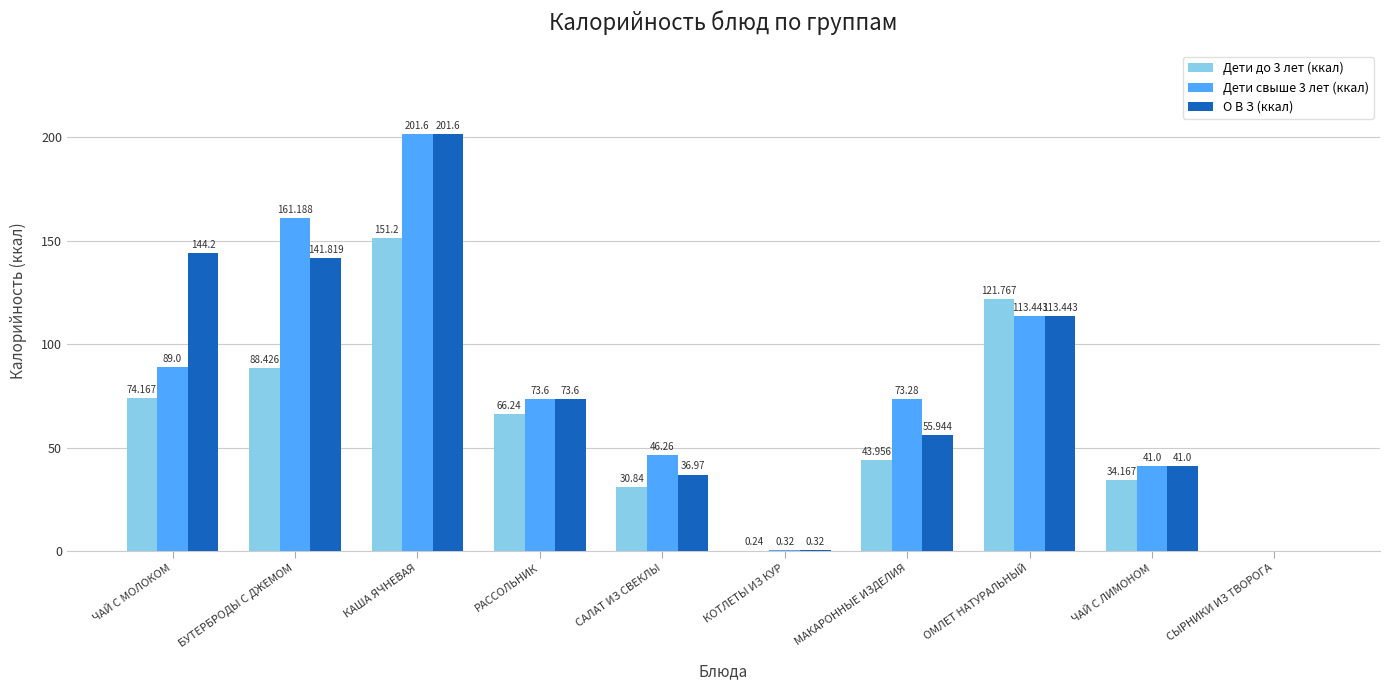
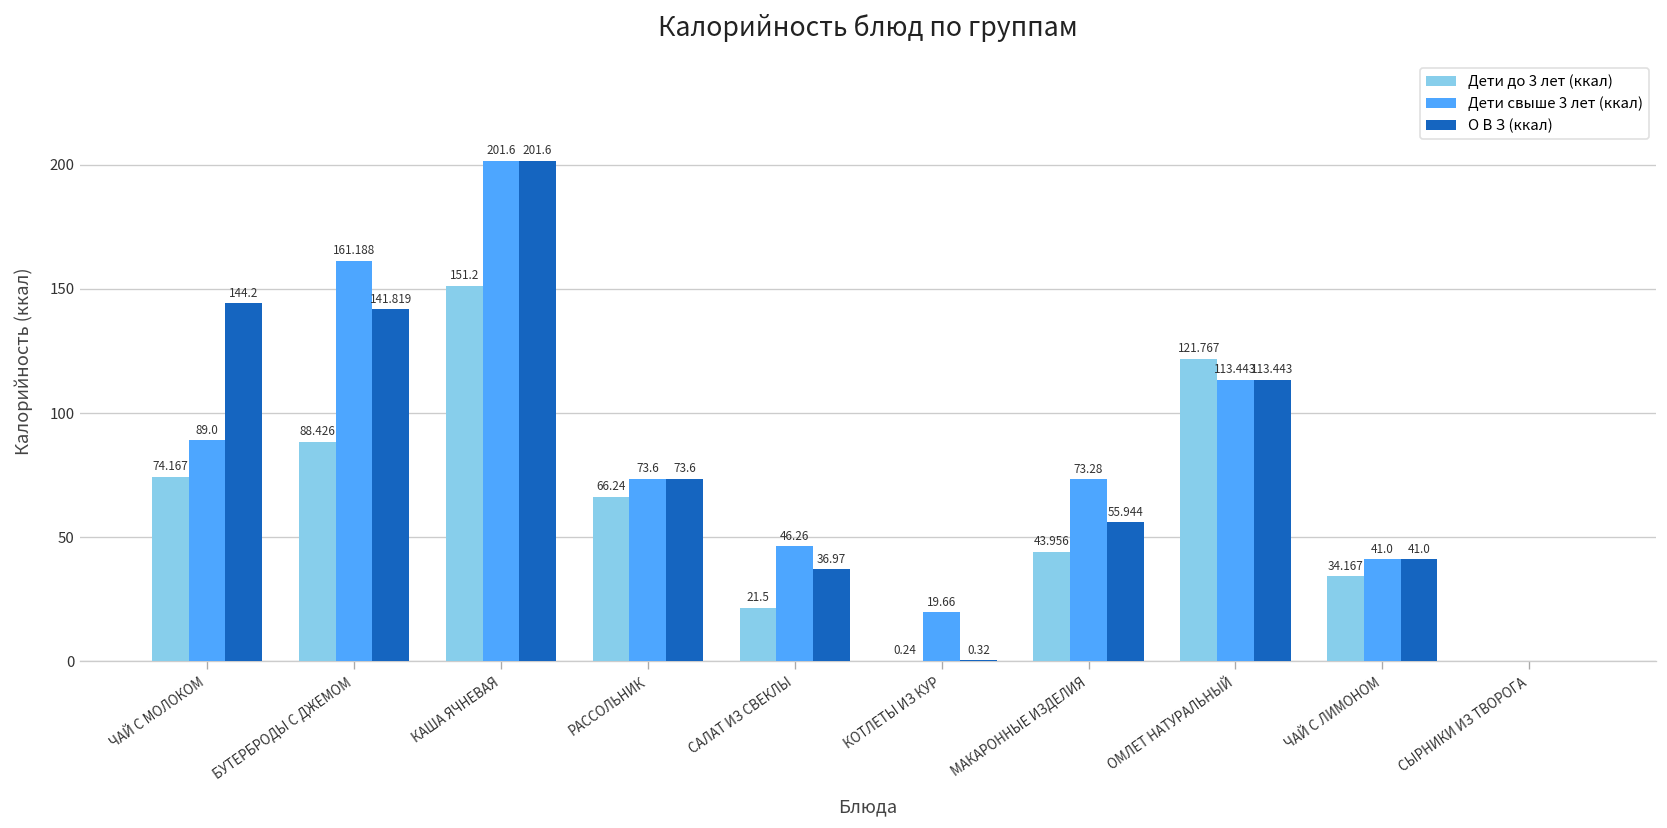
Дети до 3 лет (ккал), САЛАТ ИЗ СВЕКЛЫ: 30.84 -> 21.5
Дети свыше 3 лет (ккал), КОТЛЕТЫ ИЗ КУР: 0.32 -> 19.66
